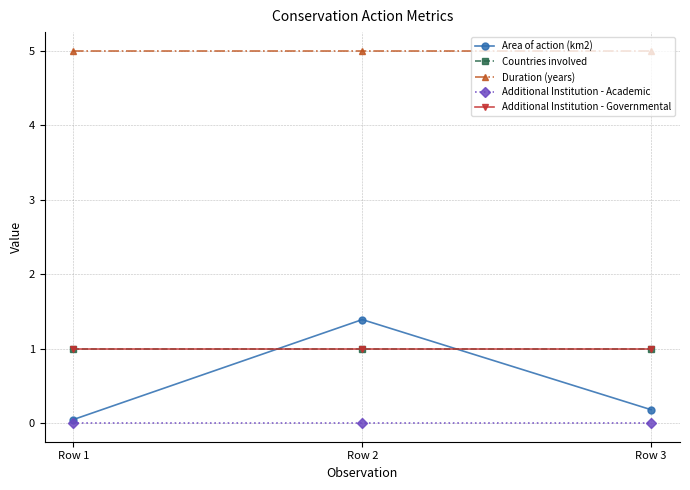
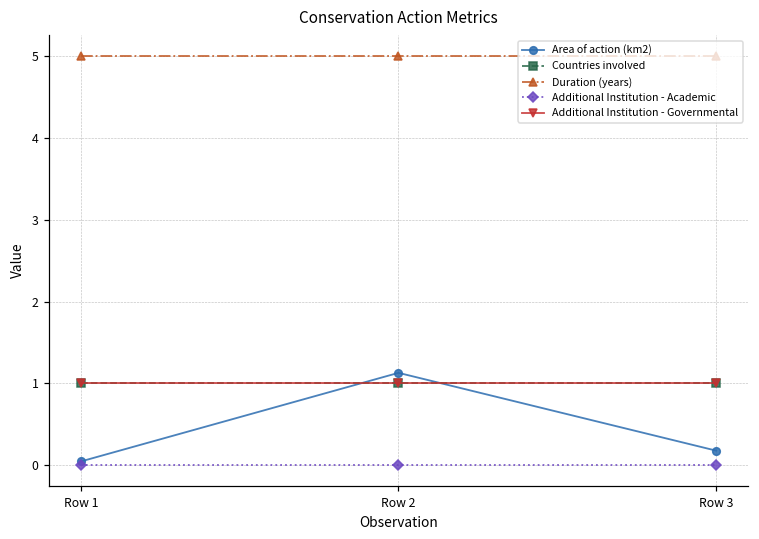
Area of action (km2), Row 2: 1.4 -> 1.1
